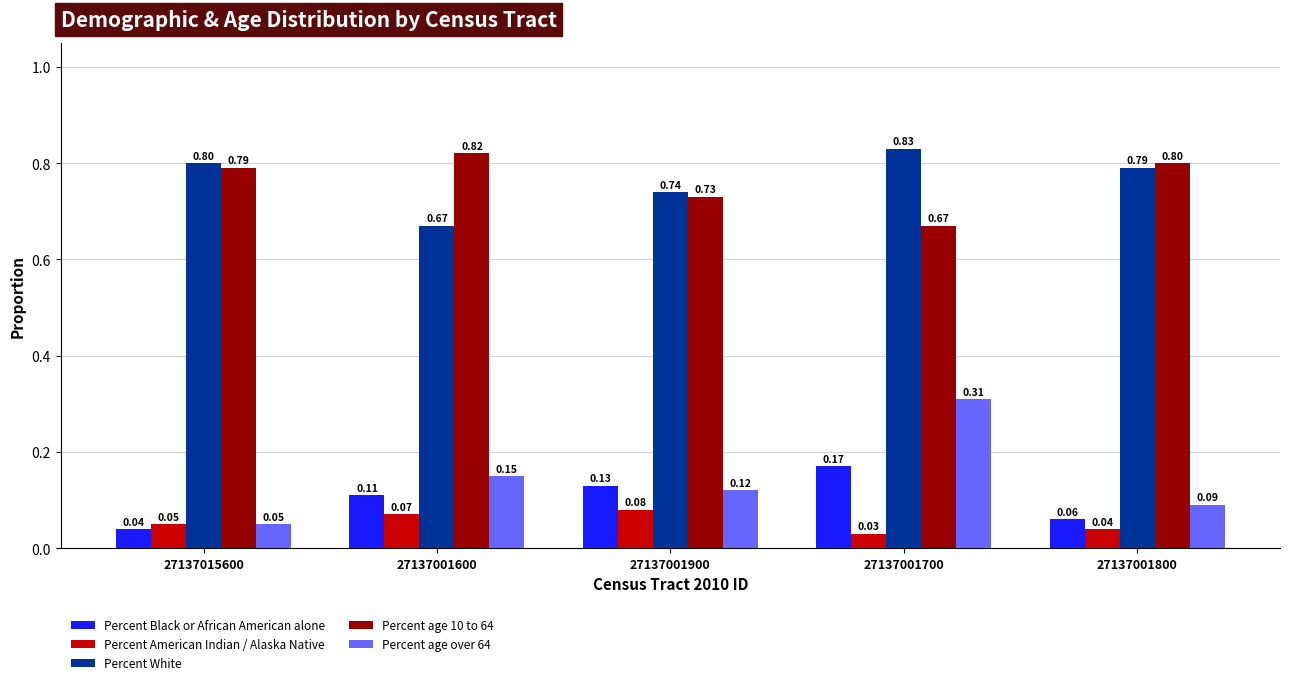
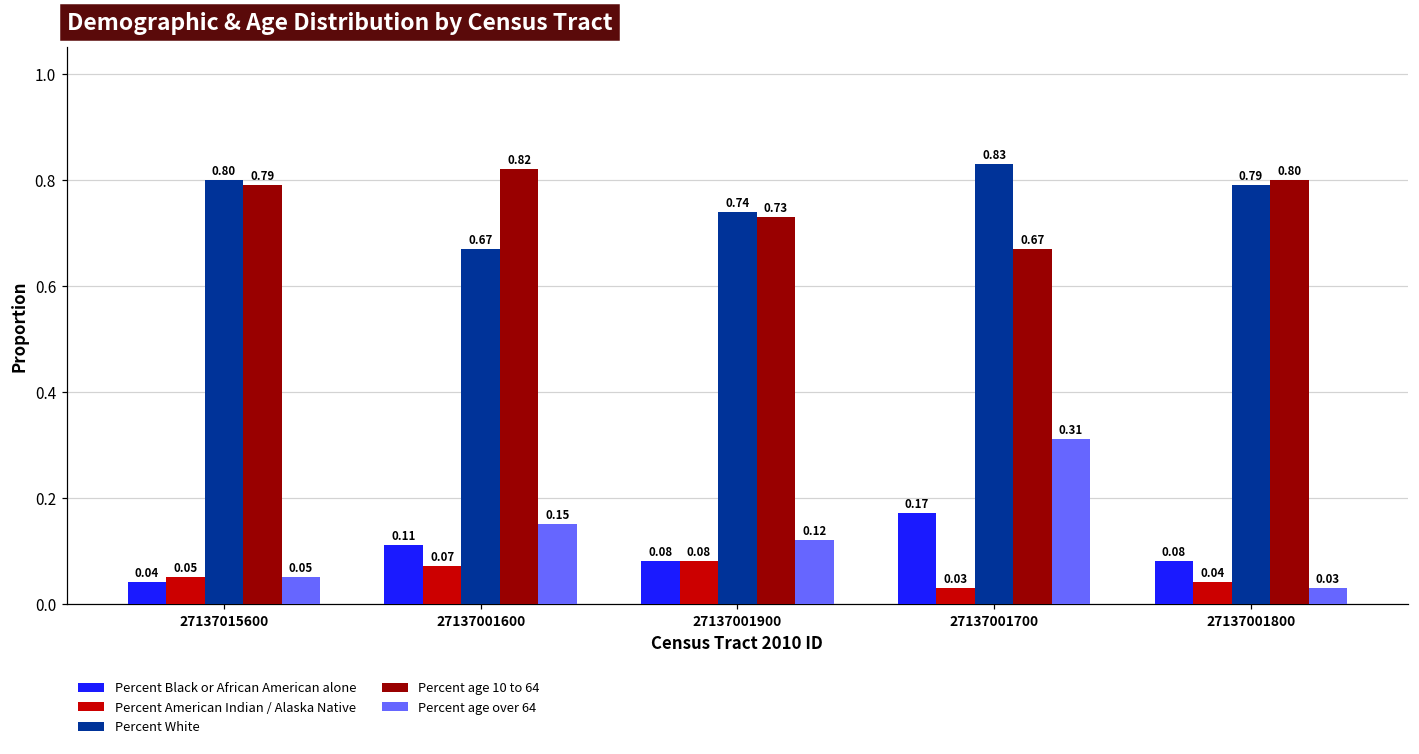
Percent Black or African American alone, 27137001900: 0.13 -> 0.08
Percent Black or African American alone, 27137001800: 0.06 -> 0.08
Percent age over 64, 27137001800: 0.09 -> 0.03
